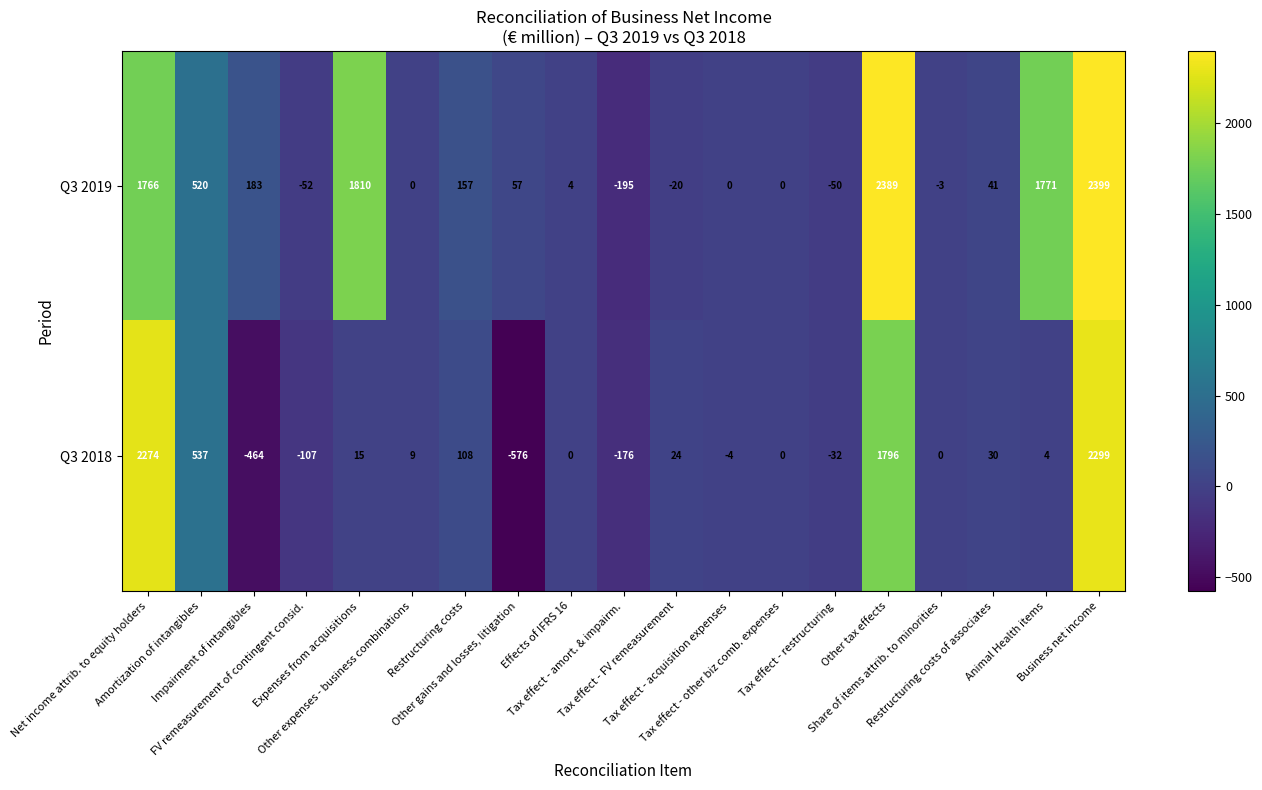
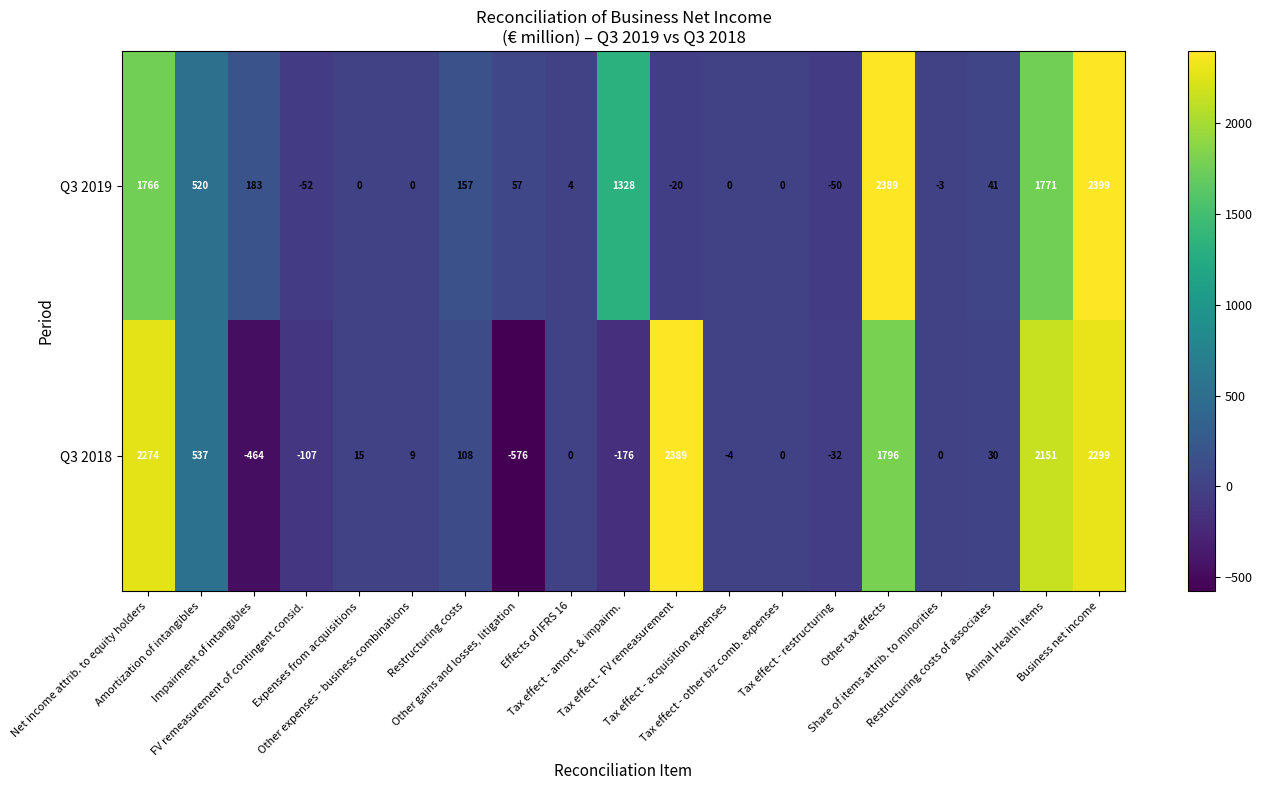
Q3 2019, Expenses from acquisitions: 1810 -> 0
Q3 2019, Tax effect - amort. & impairm.: -195 -> 1328
Q3 2018, Tax effect - FV remeasurement: 24 -> 2389
Q3 2018, Animal Health items: 4 -> 2151
